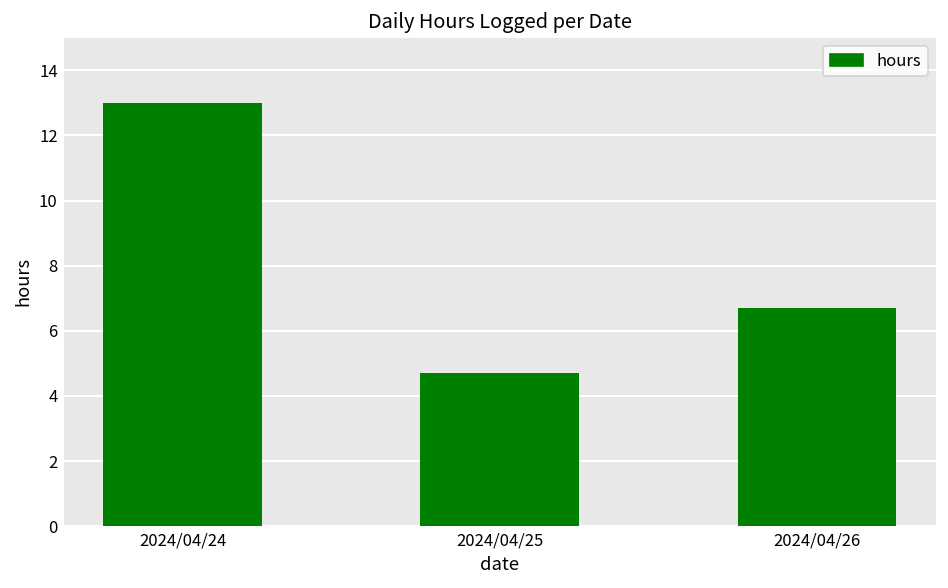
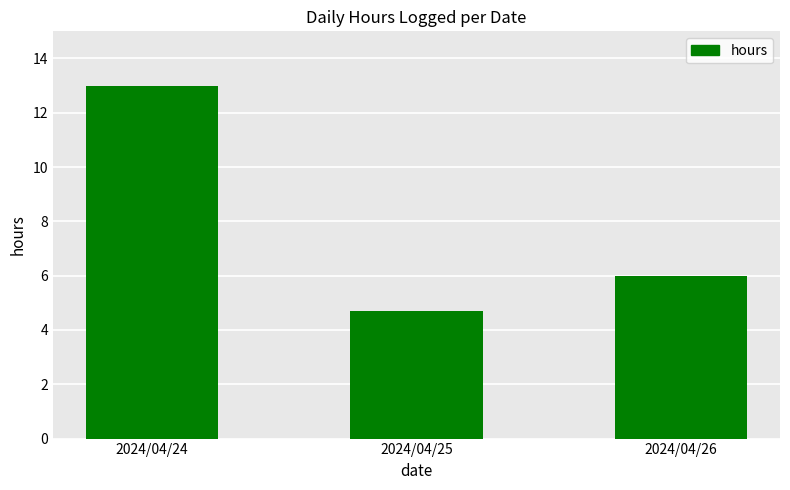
2024/04/26: 6.7 -> 6.0
